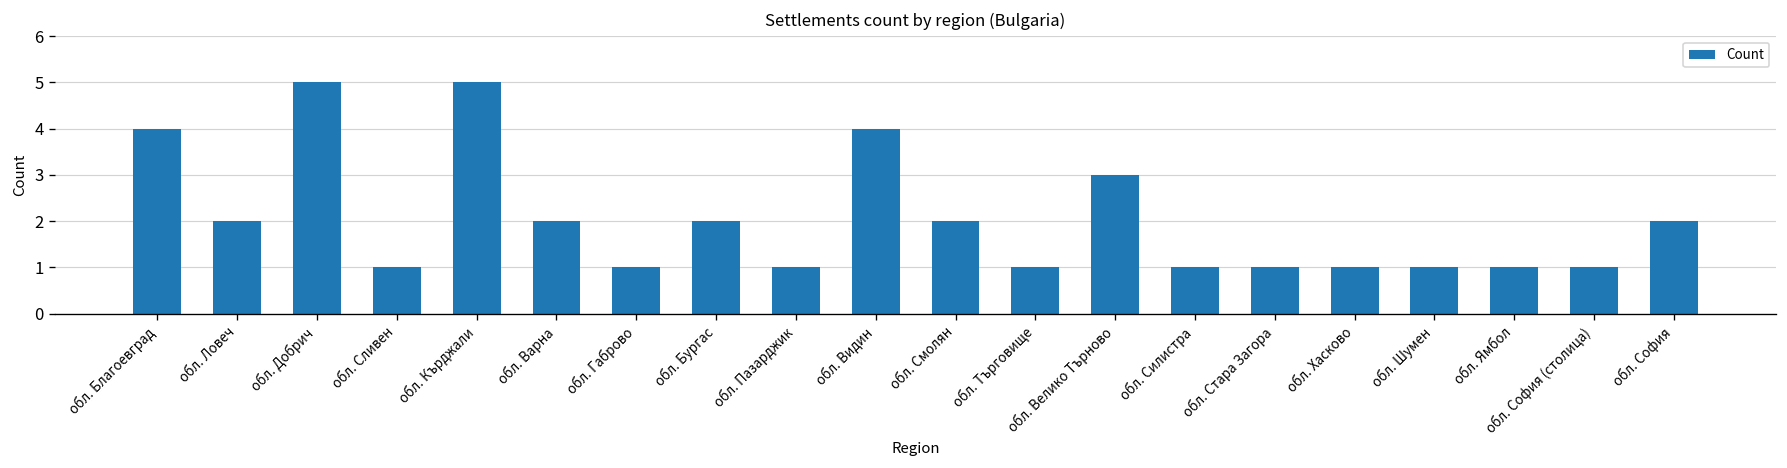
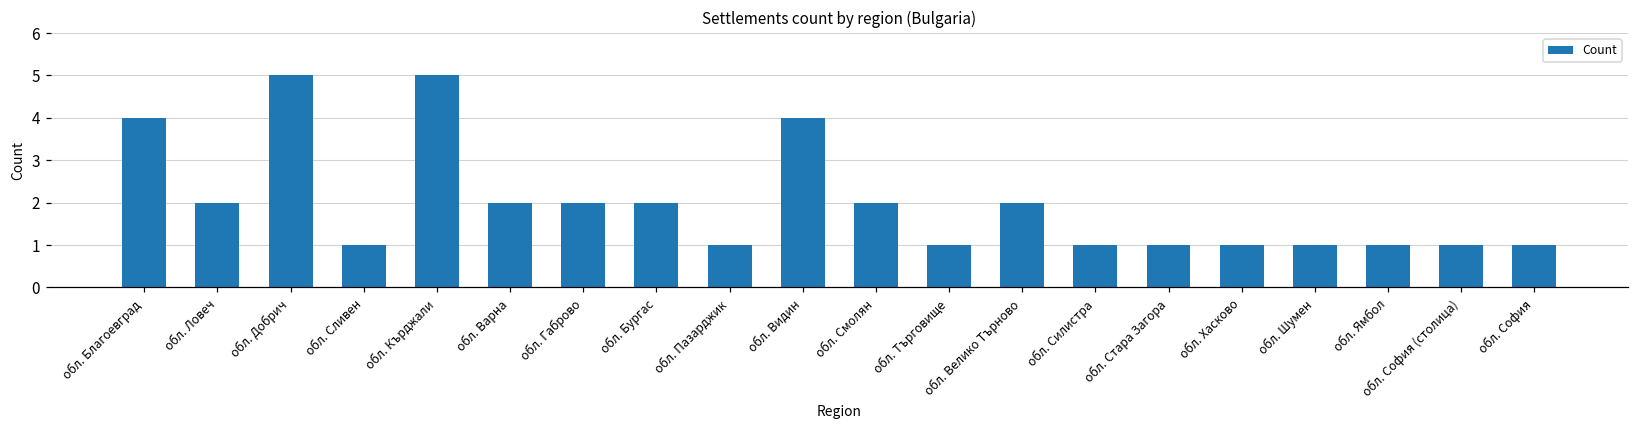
обл. Габрово: 1 -> 2
обл. Велико Търново: 3 -> 2
обл. София: 2 -> 1
